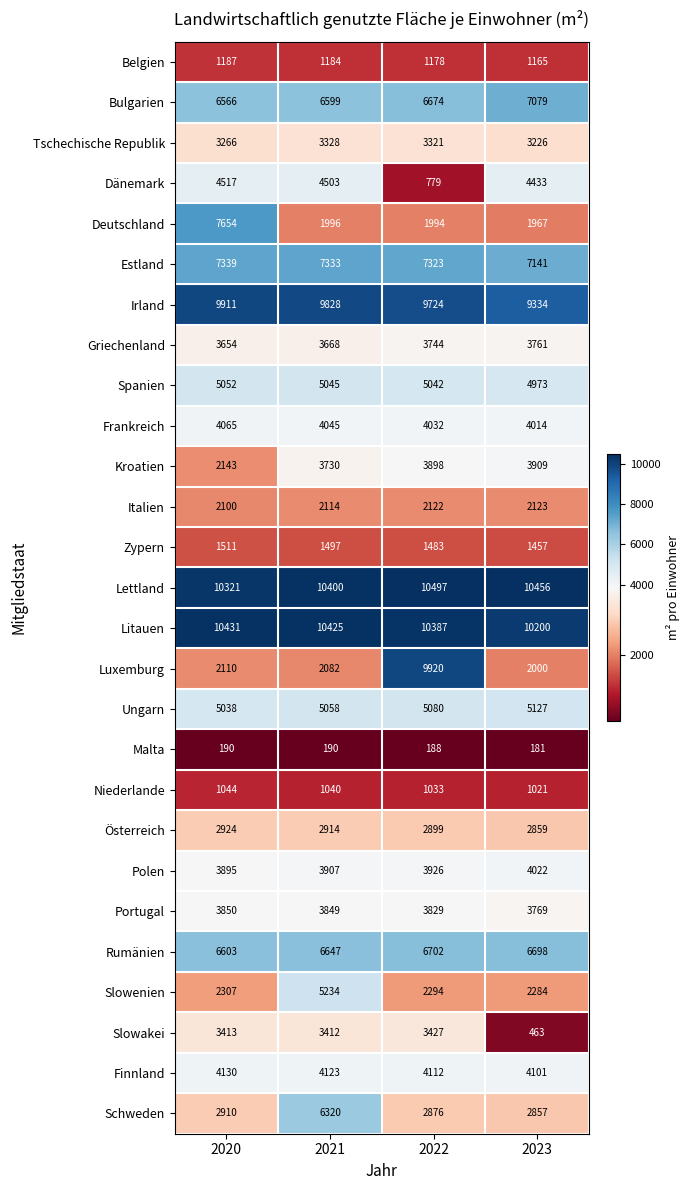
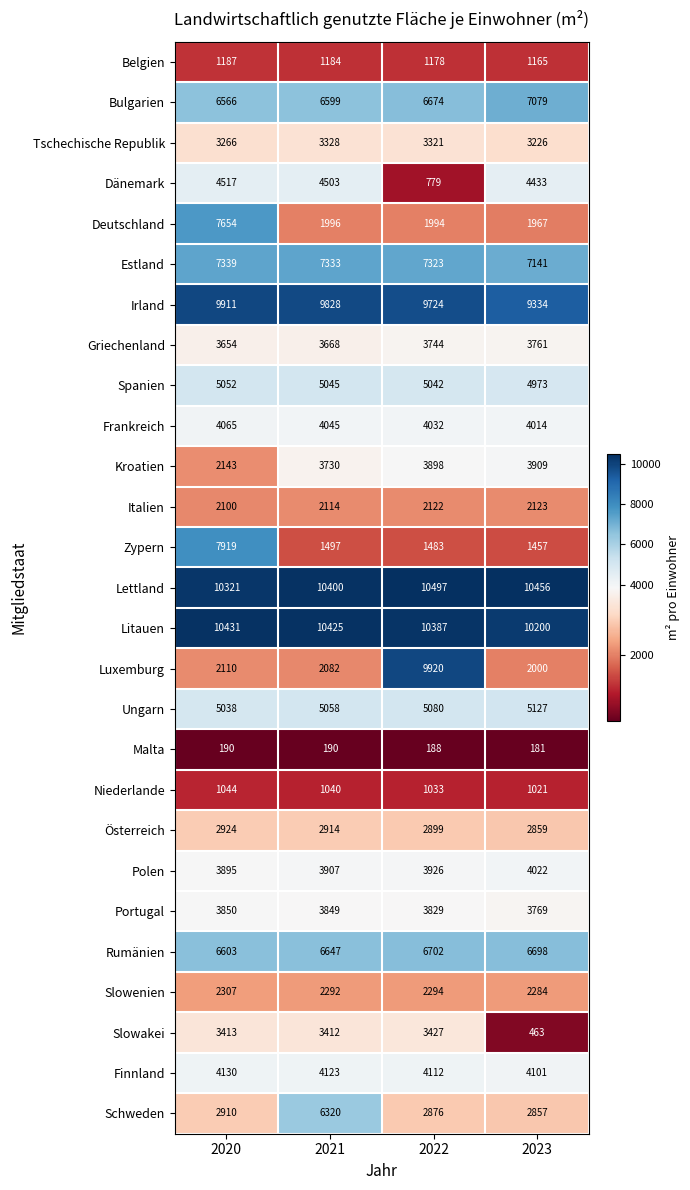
Zypern, 2020: 1511 -> 7919
Slowenien, 2021: 5234 -> 2292
